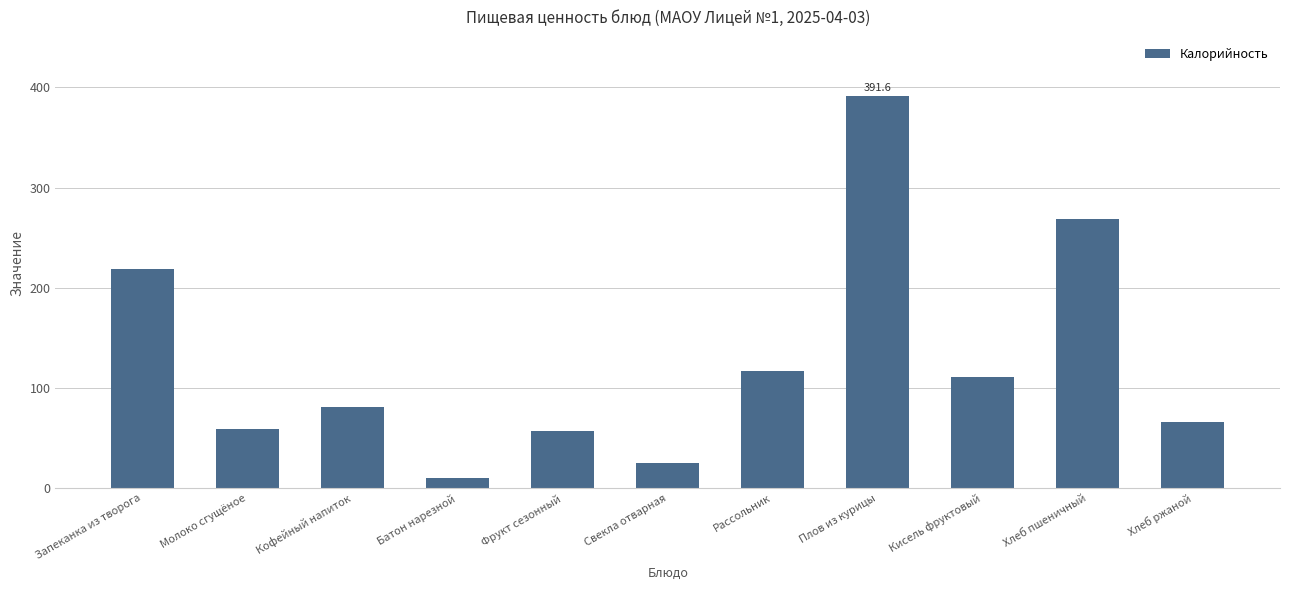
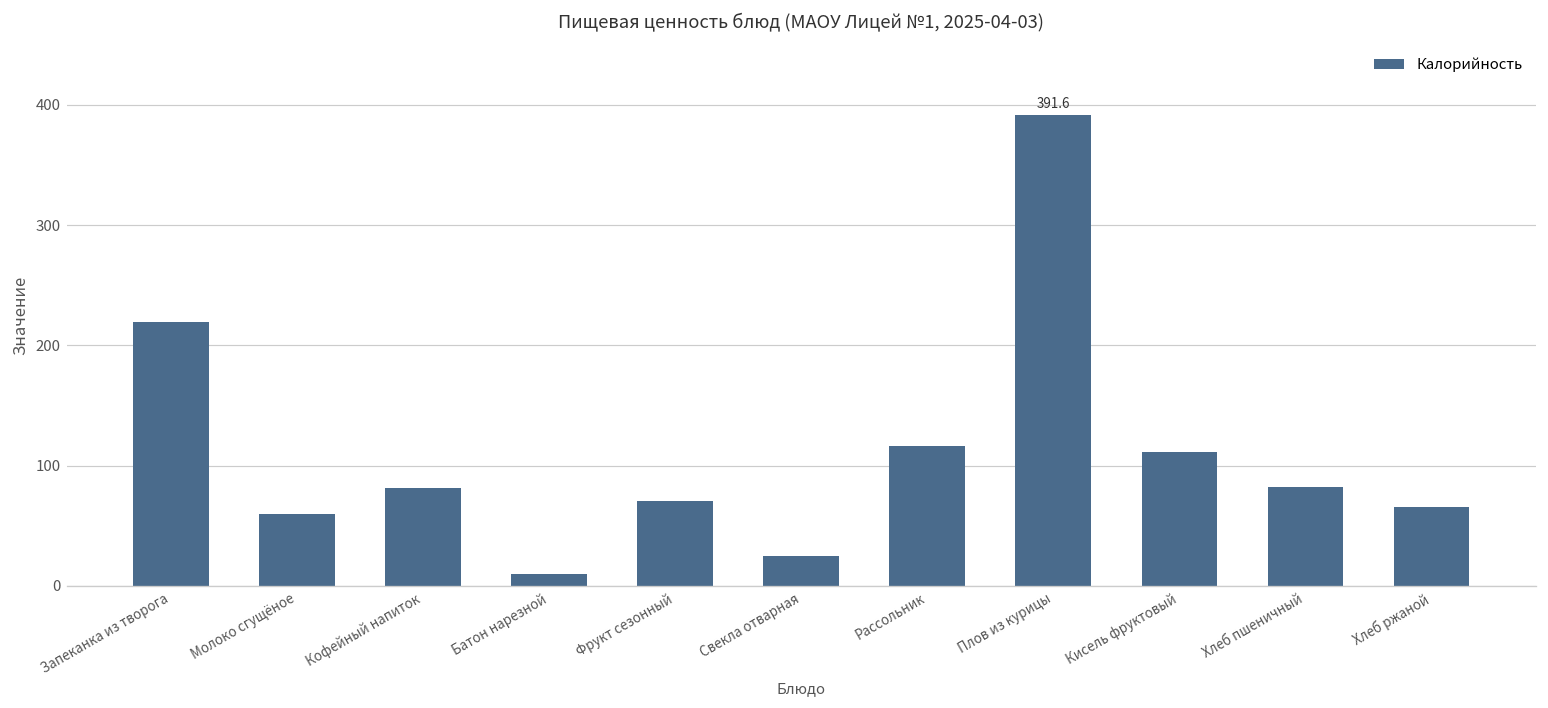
Фрукт сезонный: 57 -> 71
Хлеб пшеничный: 269 -> 82
